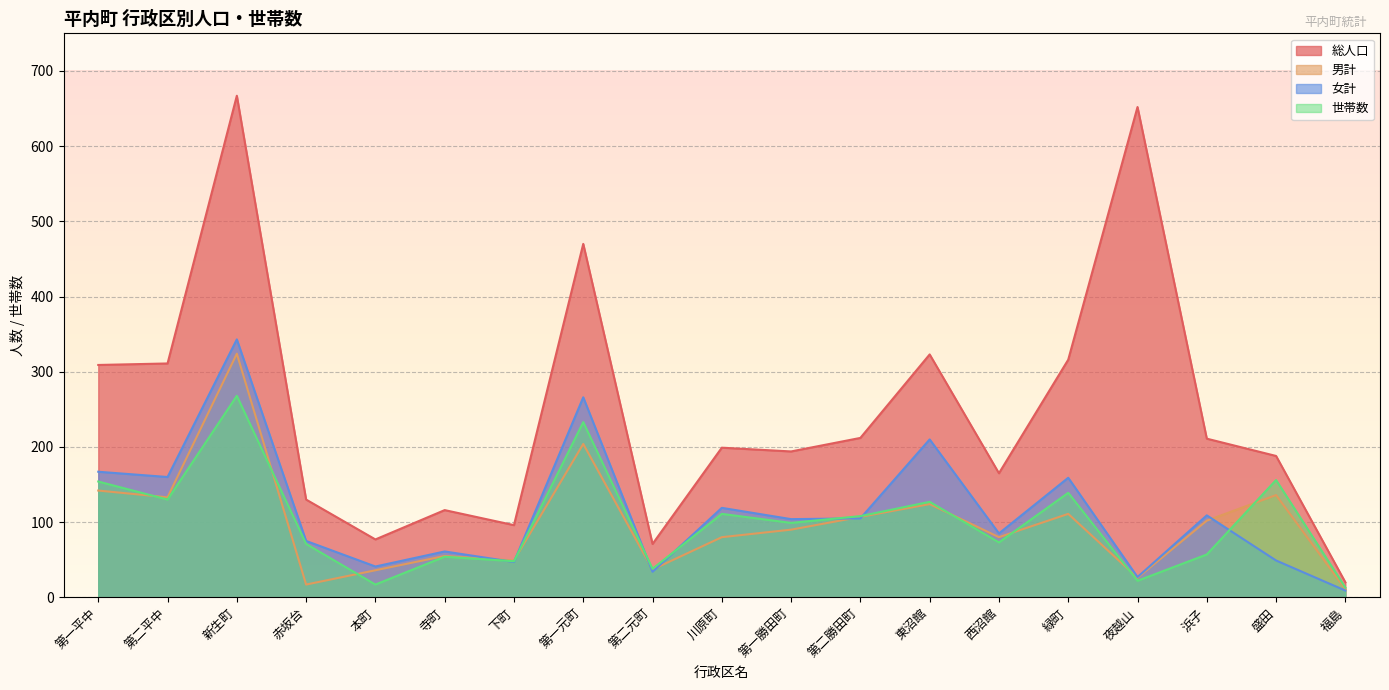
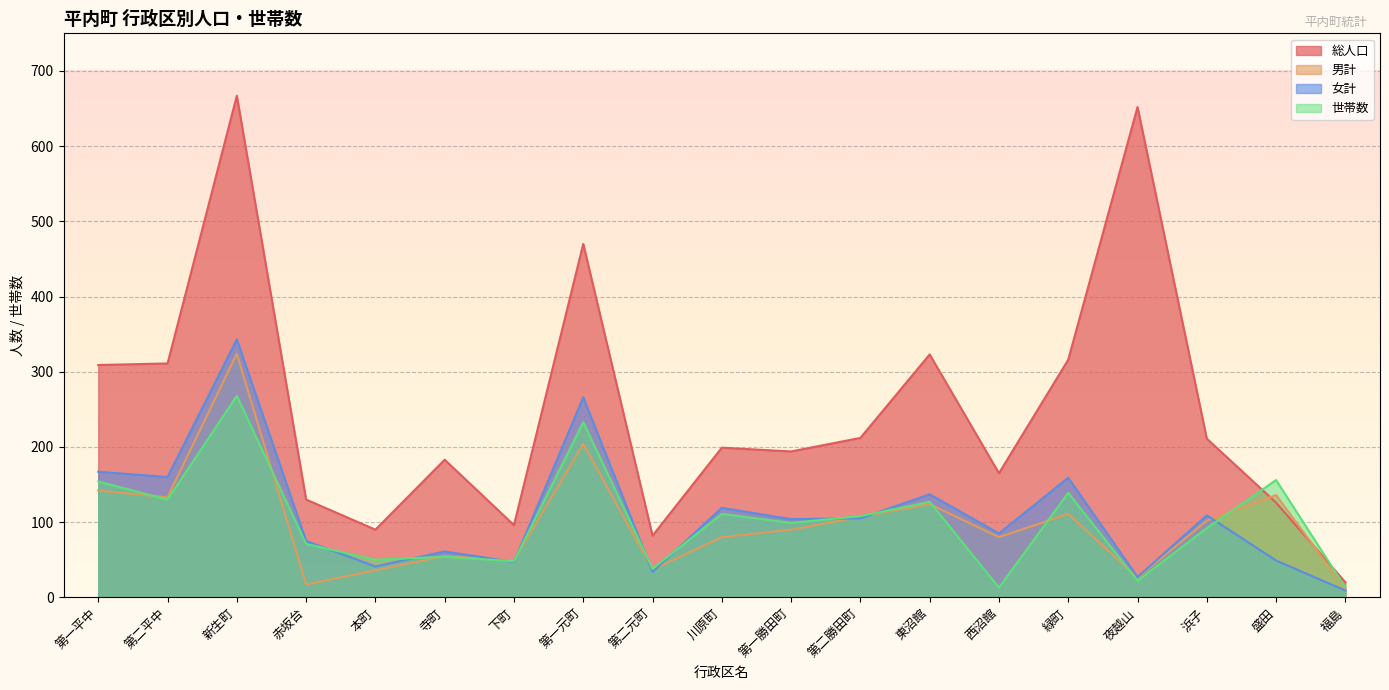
総人口, 本町: 80 -> 90
世帯数, 本町: 20 -> 50
総人口, 寺町: 120 -> 180
総人口, 第二元町: 70 -> 80
女計, 東沼館: 210 -> 140
世帯数, 西沼館: 70 -> 10
世帯数, 浜子: 60 -> 90
総人口, 盛田: 190 -> 130
